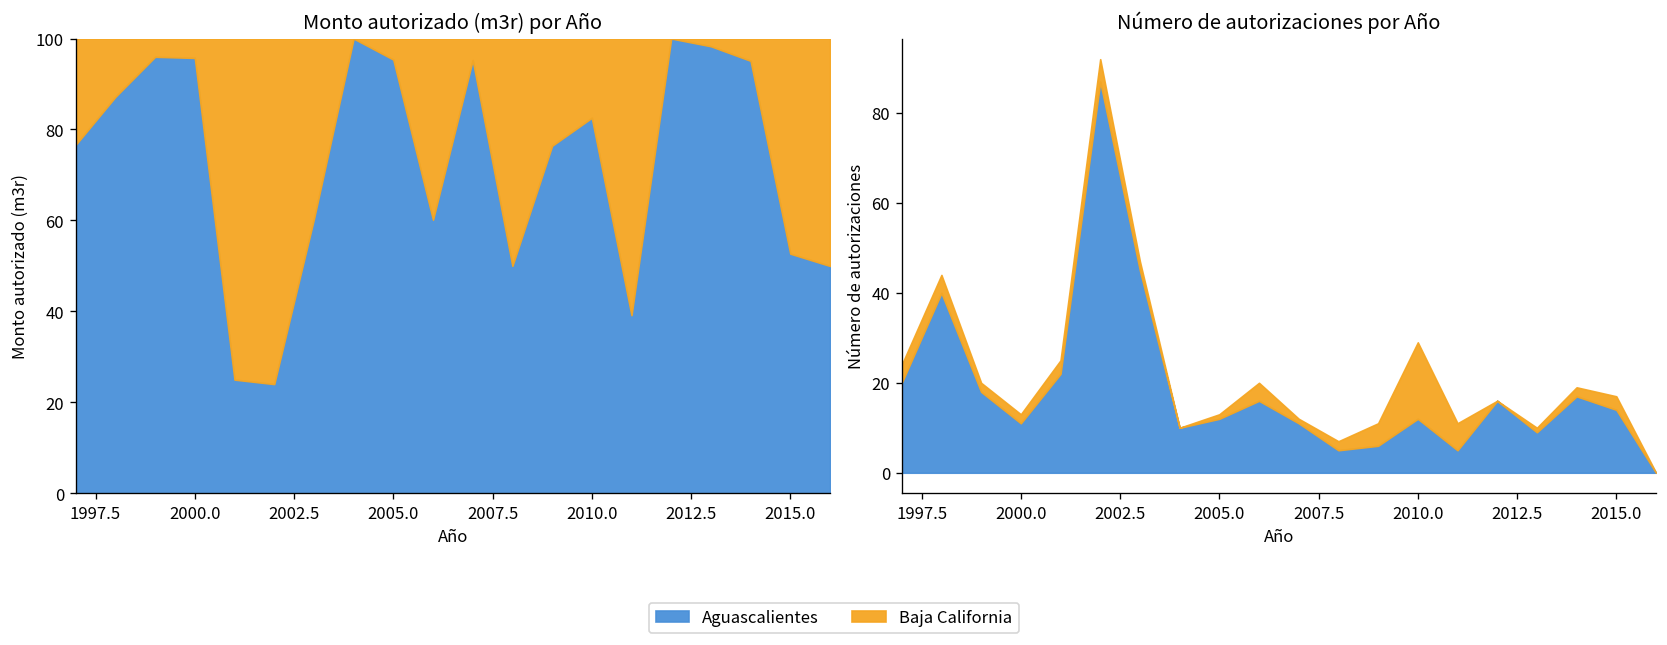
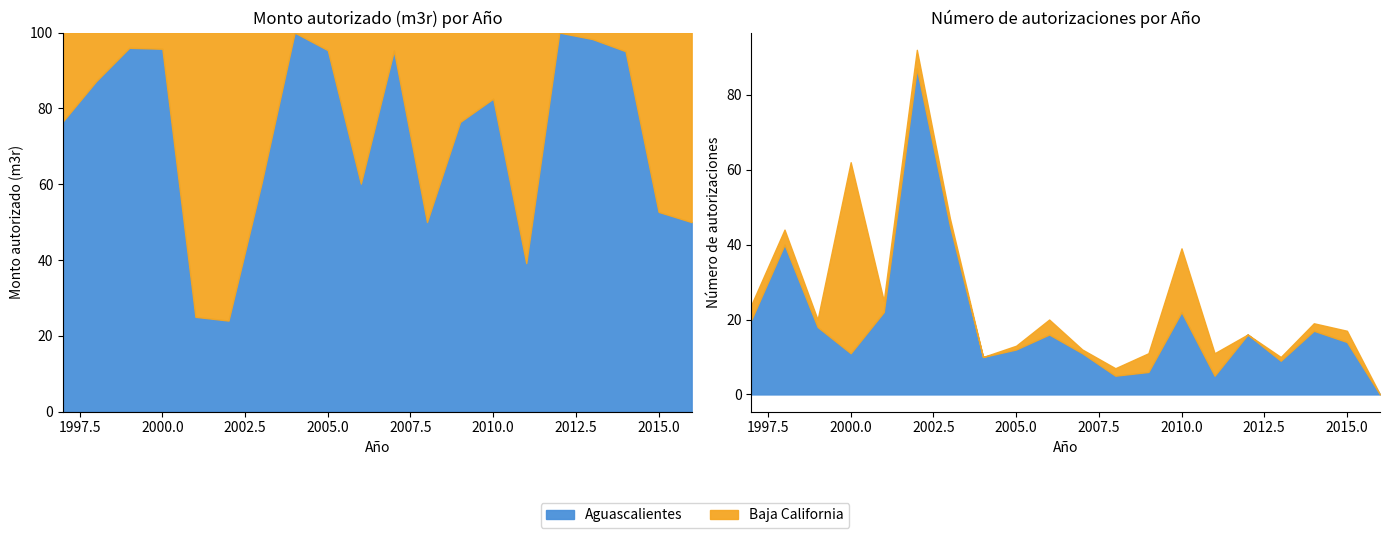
Número de autorizaciones por Año, Baja California, 2000.0: 2 -> 51
Número de autorizaciones por Año, Aguascalientes, 2010.0: 12 -> 22
